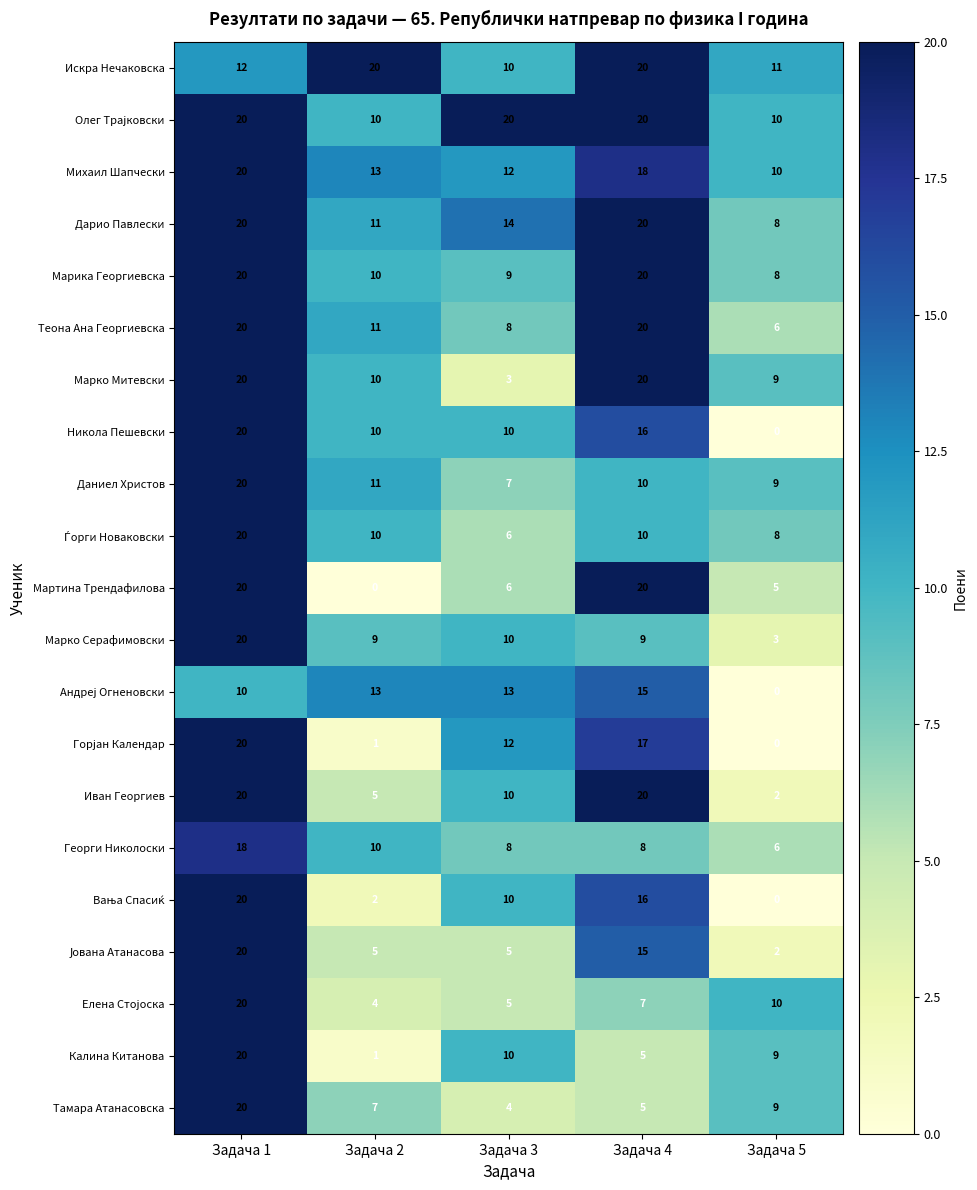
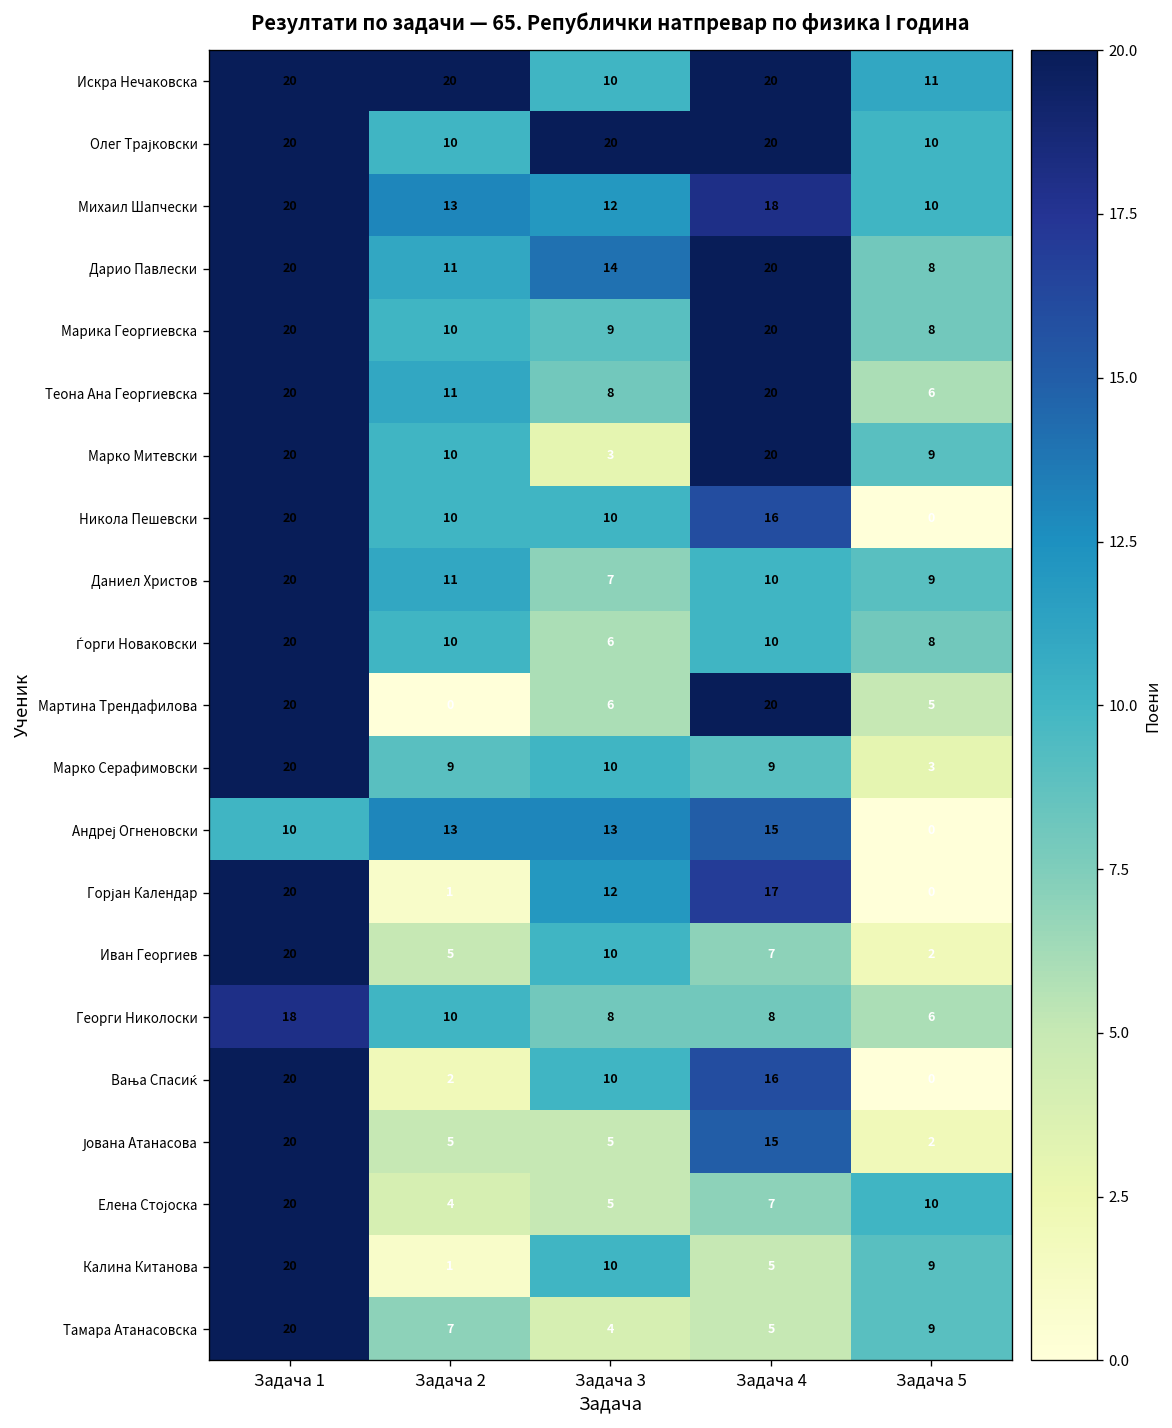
Искра Нечаковска, Задача 1: 12 -> 20
Иван Георгиев, Задача 4: 20 -> 7
